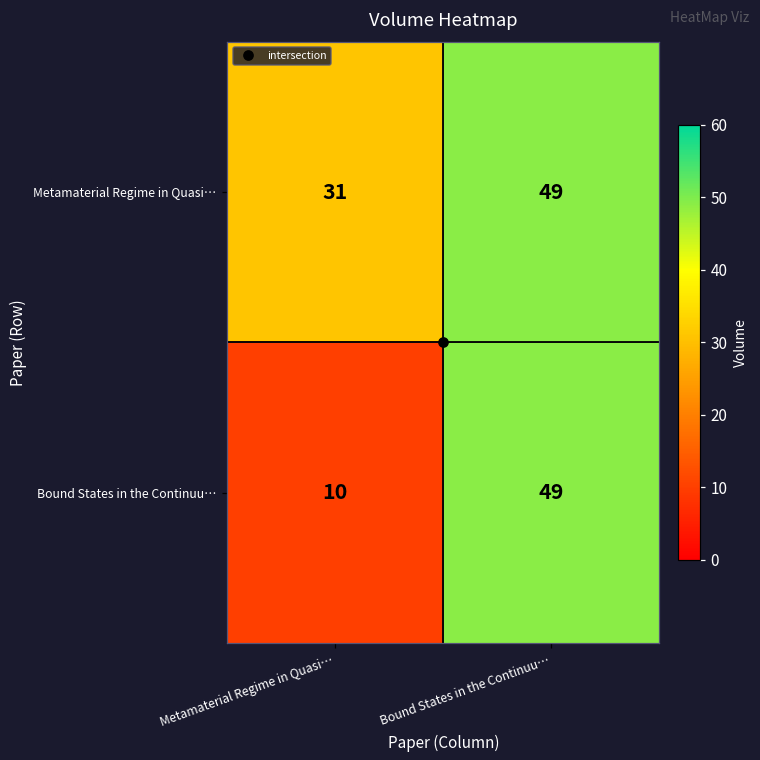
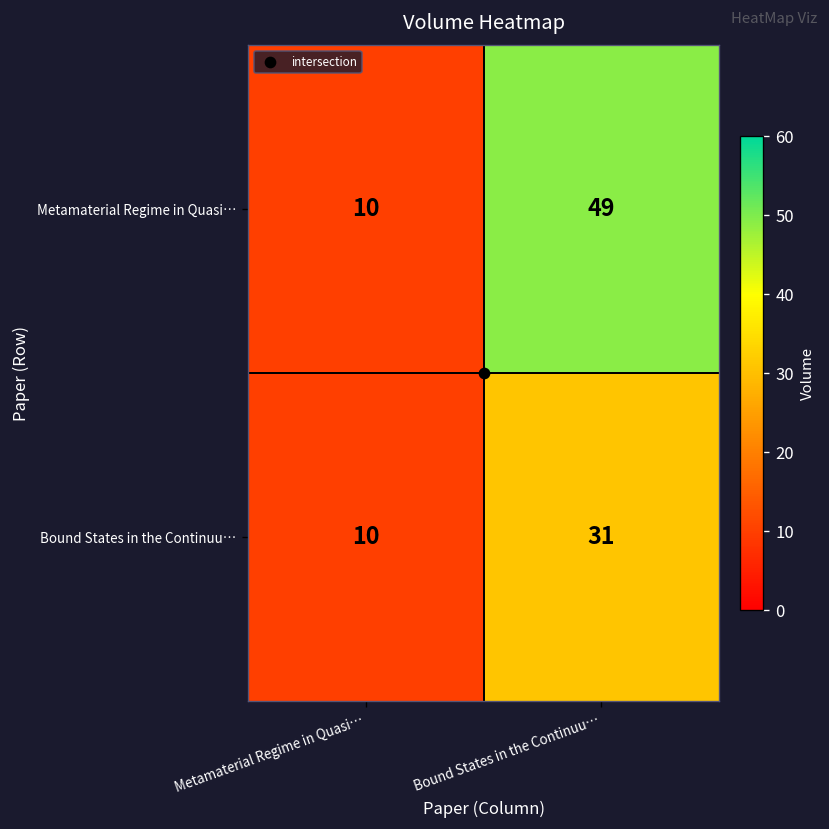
Metamaterial Regime in Quasi…, Metamaterial Regime in Quasi…: 31 -> 10
Bound States in the Continuu…, Bound States in the Continuu…: 49 -> 31
